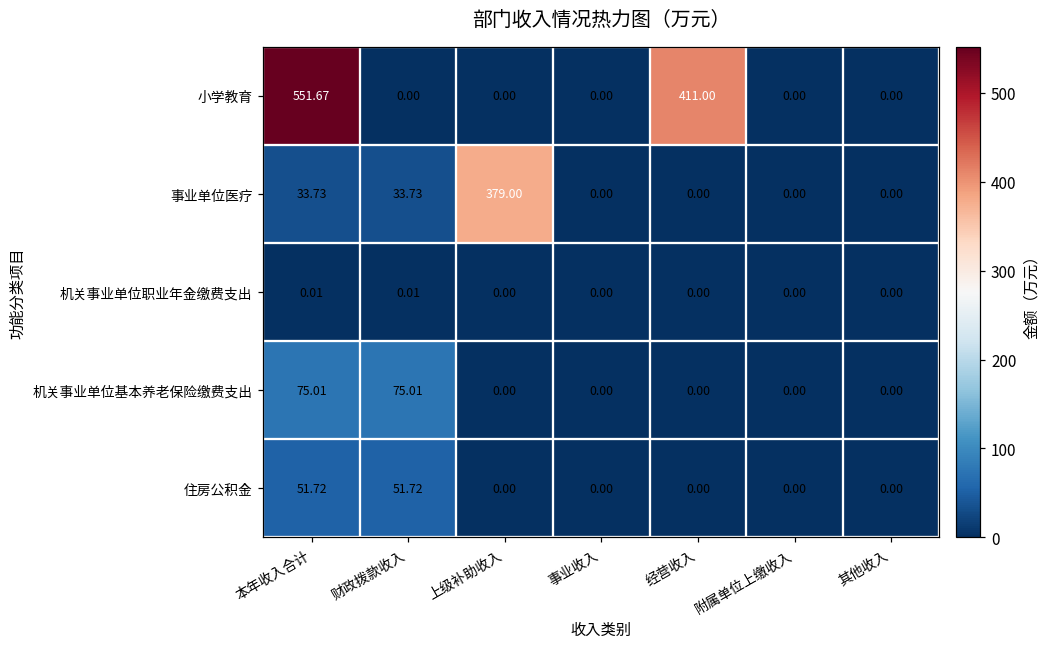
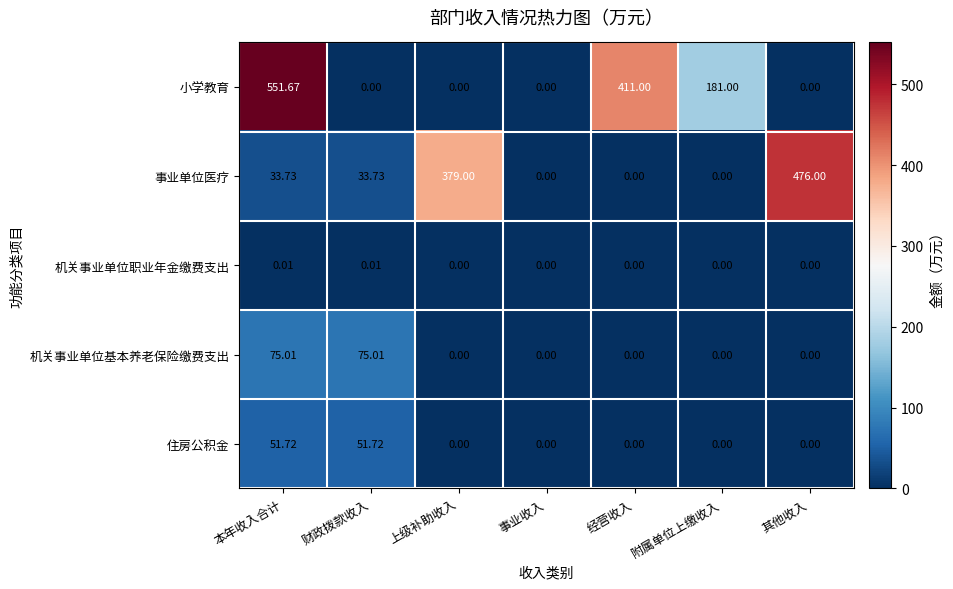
小学教育, 附属单位上缴收入: 0.00 -> 181.00
事业单位医疗, 其他收入: 0.00 -> 476.00
